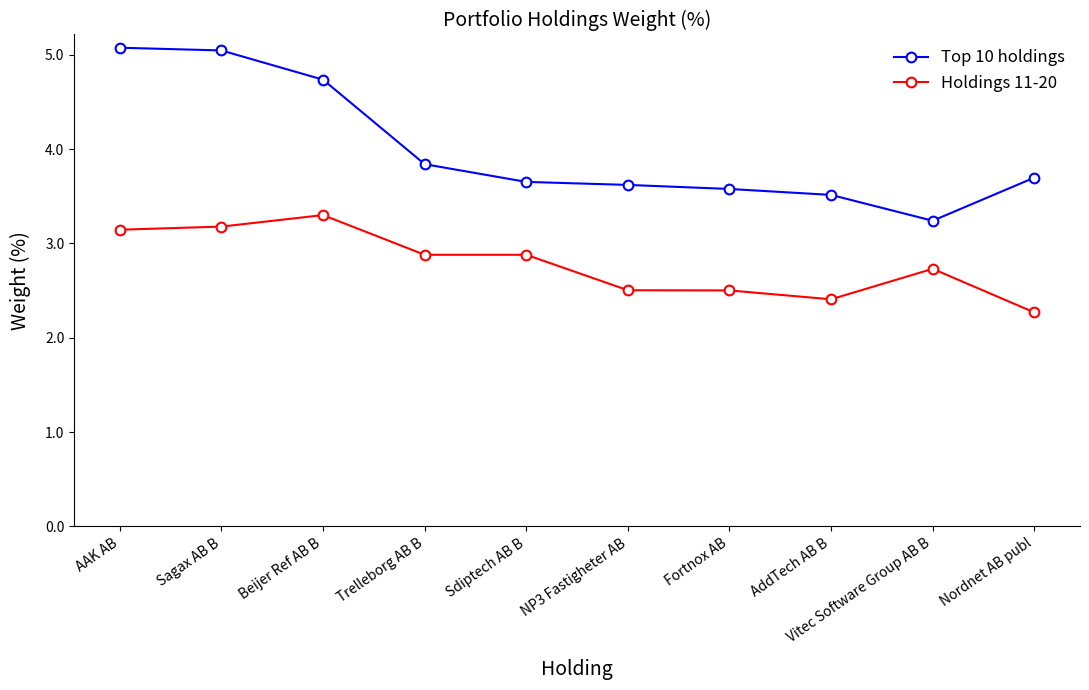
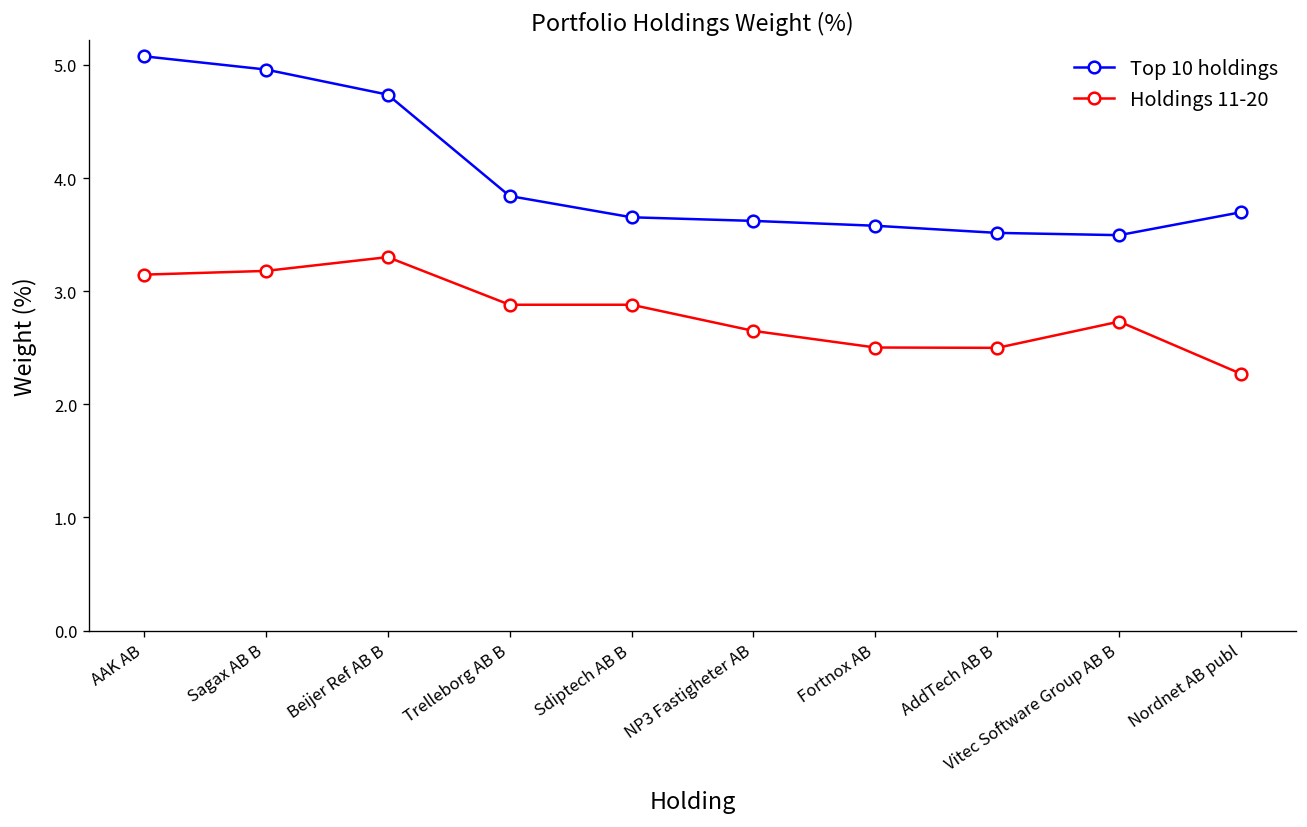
Top 10 holdings, Sagax AB B: 5.05 -> 4.96
Holdings 11-20, NP3 Fastigheter AB: 2.5 -> 2.6
Holdings 11-20, AddTech AB B: 2.4 -> 2.5
Top 10 holdings, Vitec Software Group AB B: 3.2 -> 3.5
